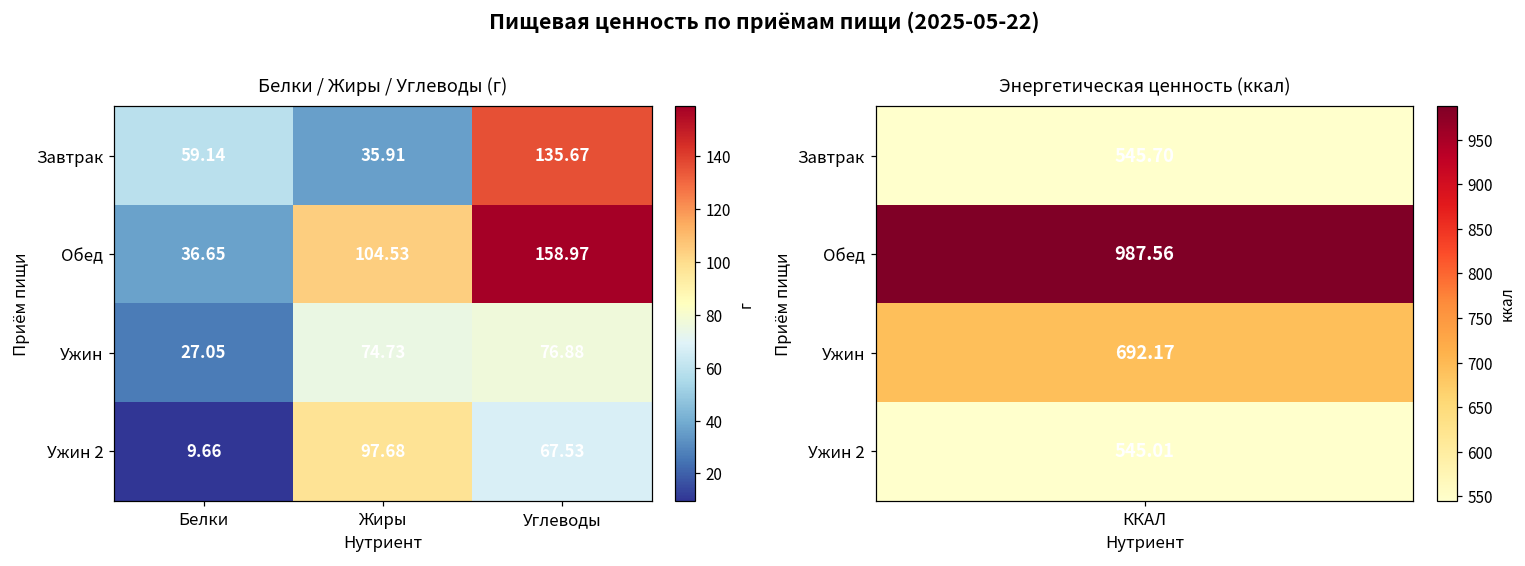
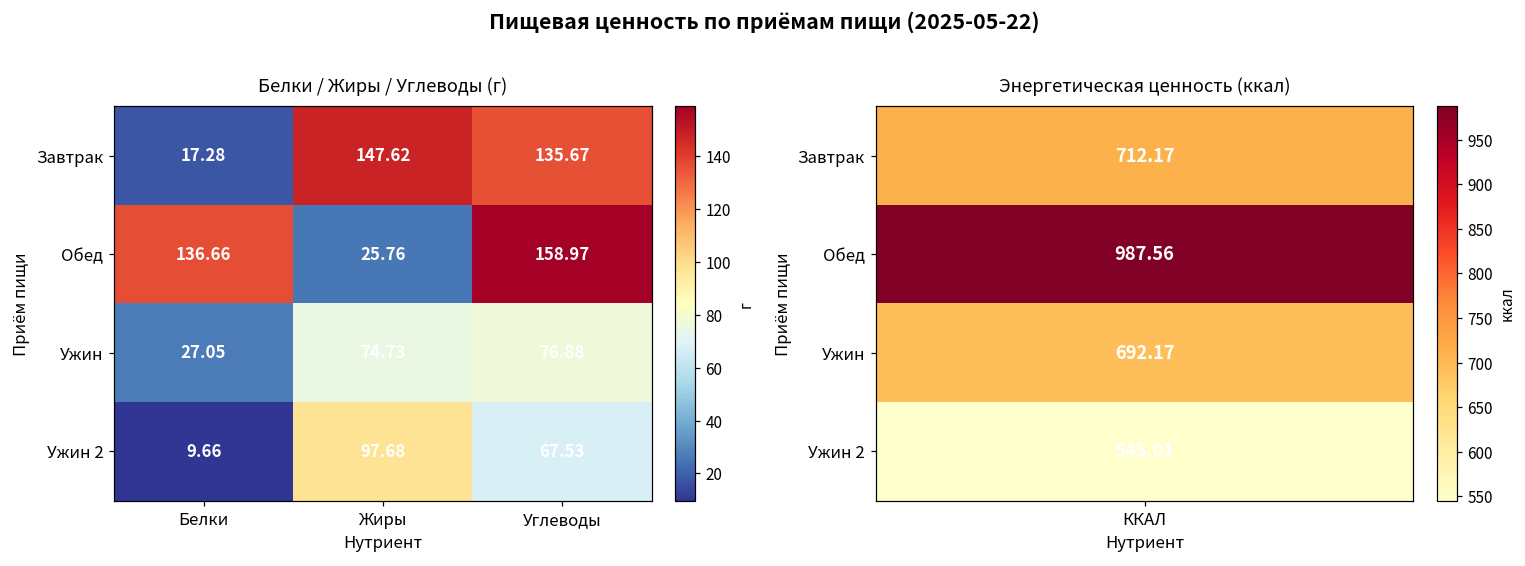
Белки / Жиры / Углеводы (г), Завтрак, Белки: 59.14 -> 17.28
Белки / Жиры / Углеводы (г), Завтрак, Жиры: 35.91 -> 147.62
Белки / Жиры / Углеводы (г), Обед, Белки: 36.65 -> 136.66
Белки / Жиры / Углеводы (г), Обед, Жиры: 104.53 -> 25.76
Энергетическая ценность (ккал), Завтрак, ККАЛ: 545.70 -> 712.17
